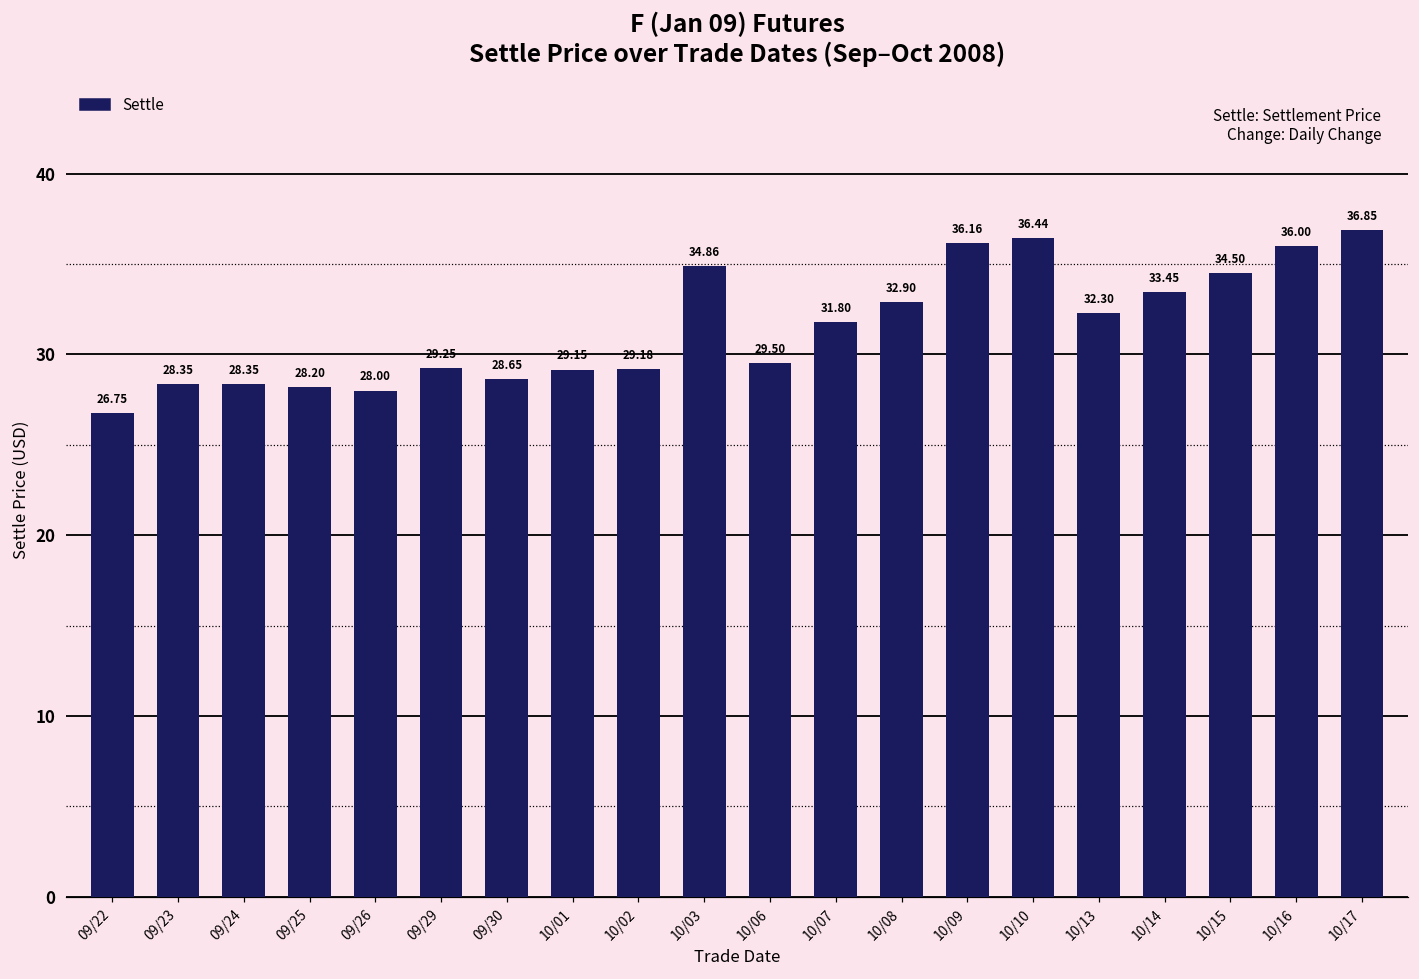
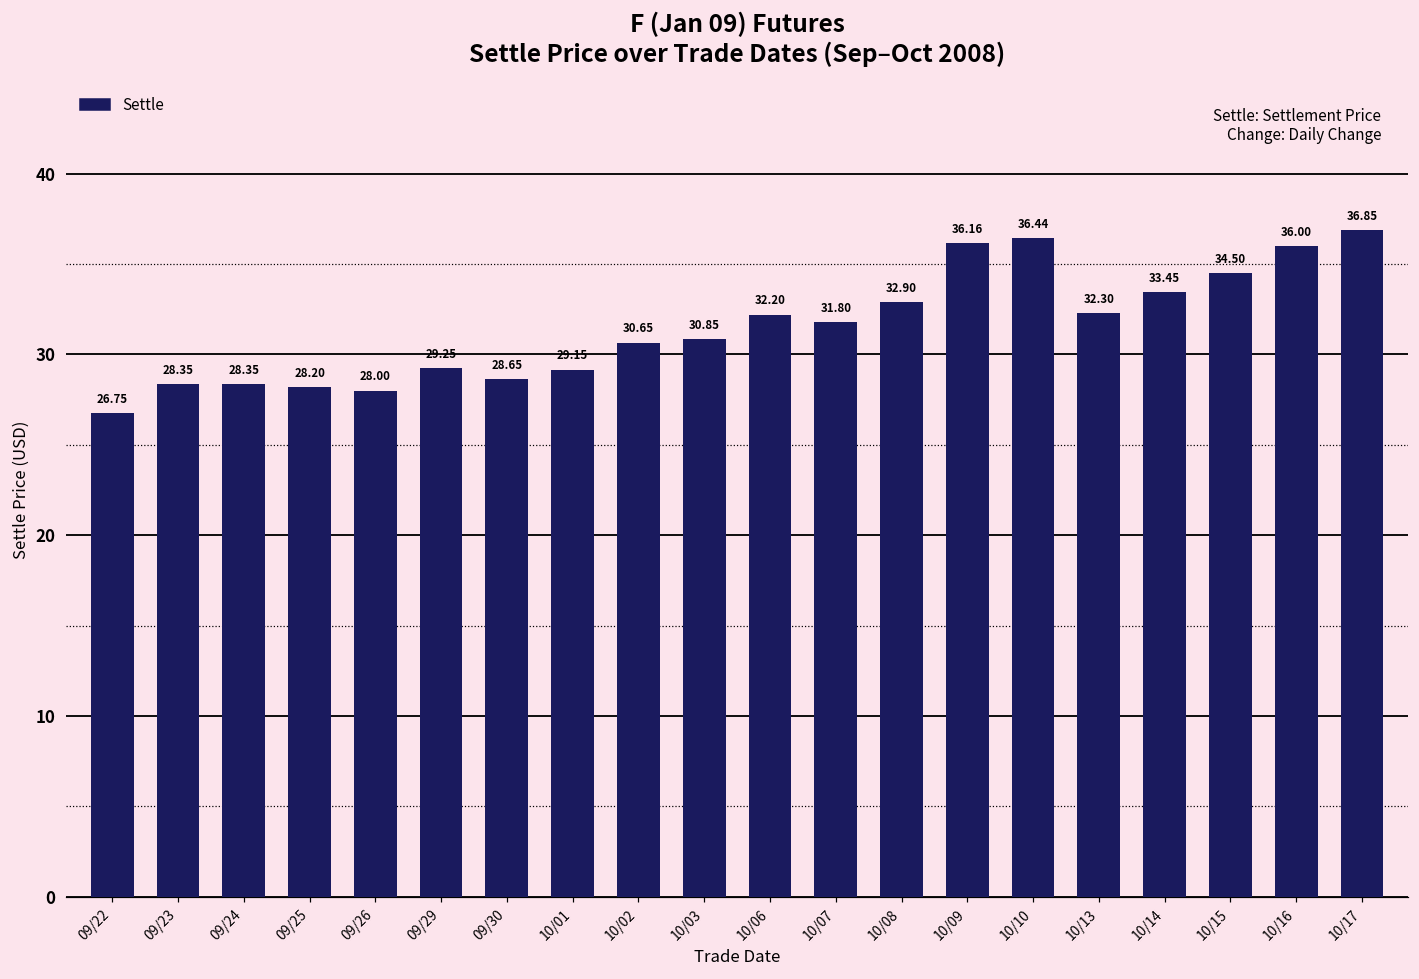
10/02: 29.18 -> 30.65
10/03: 34.86 -> 30.85
10/06: 29.50 -> 32.20
